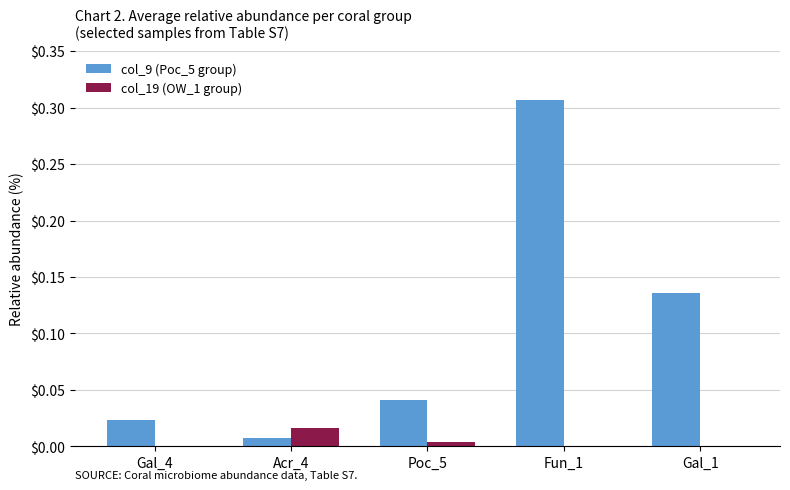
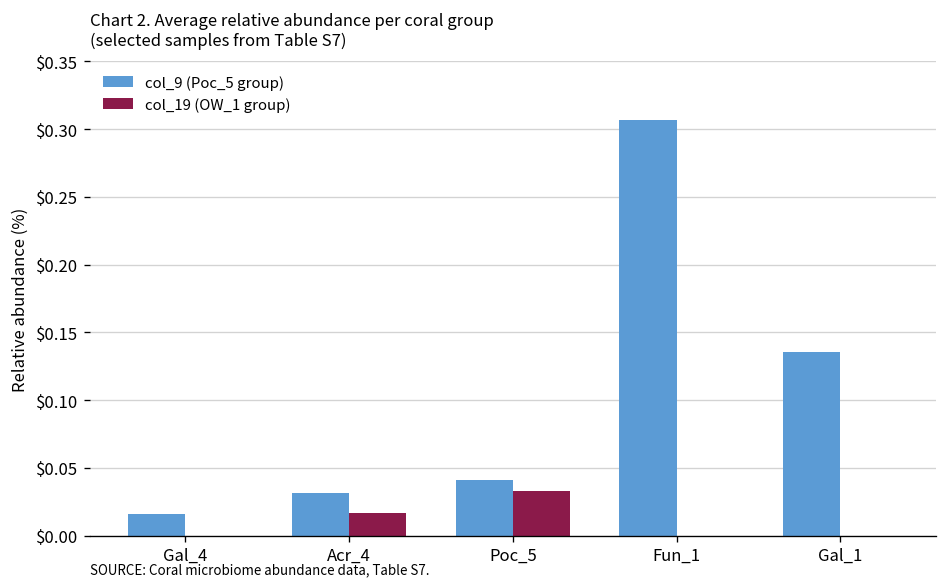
col_9 (Poc_5 group), Gal_4: $0.023 -> $0.016
col_9 (Poc_5 group), Acr_4: $0.008 -> $0.032
col_19 (OW_1 group), Poc_5: $0.004 -> $0.033
